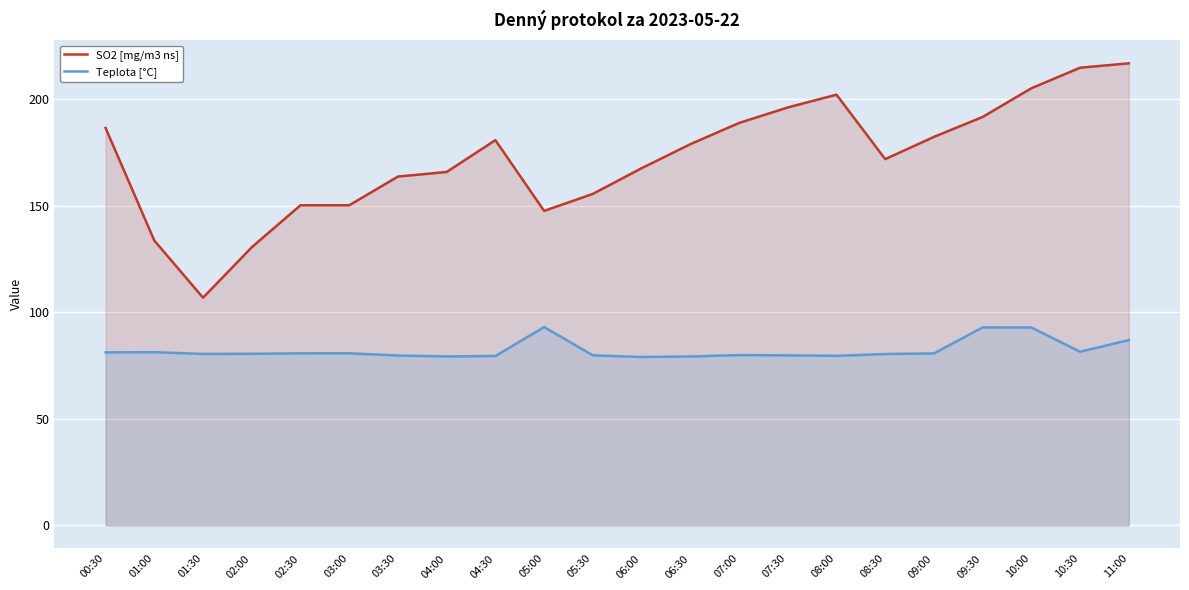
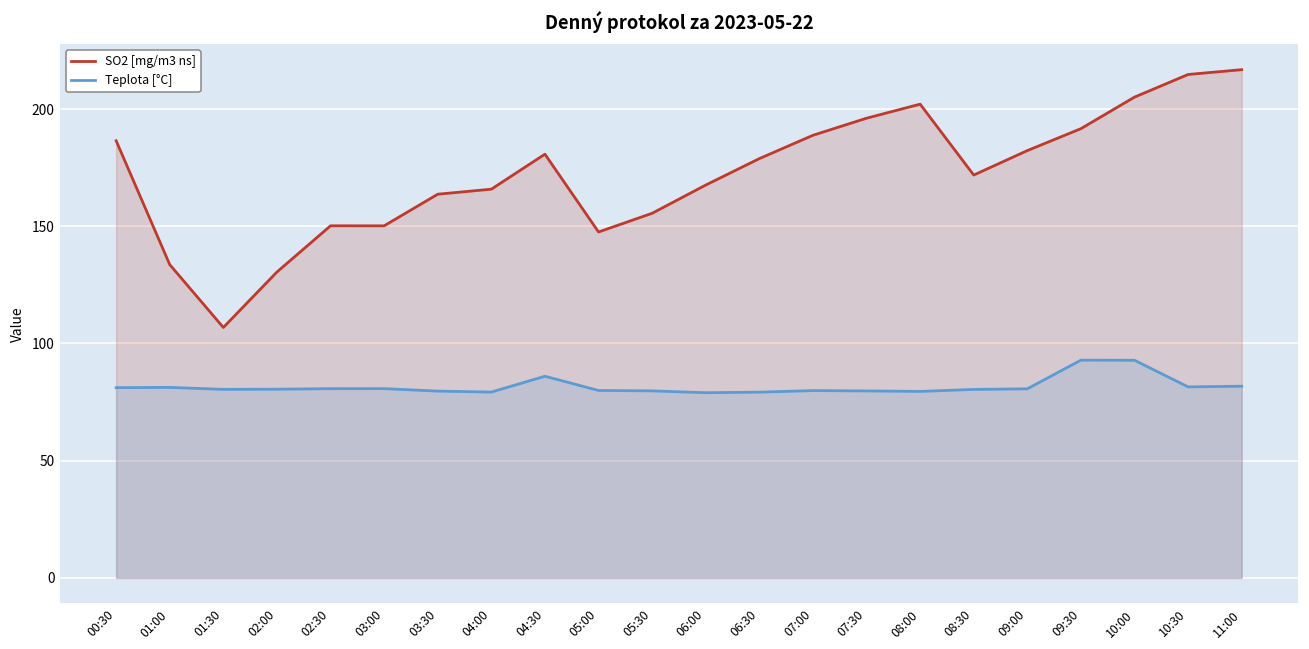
Teplota [°C], 04:30: 79 -> 86
Teplota [°C], 05:00: 93 -> 80
Teplota [°C], 11:00: 87 -> 82
